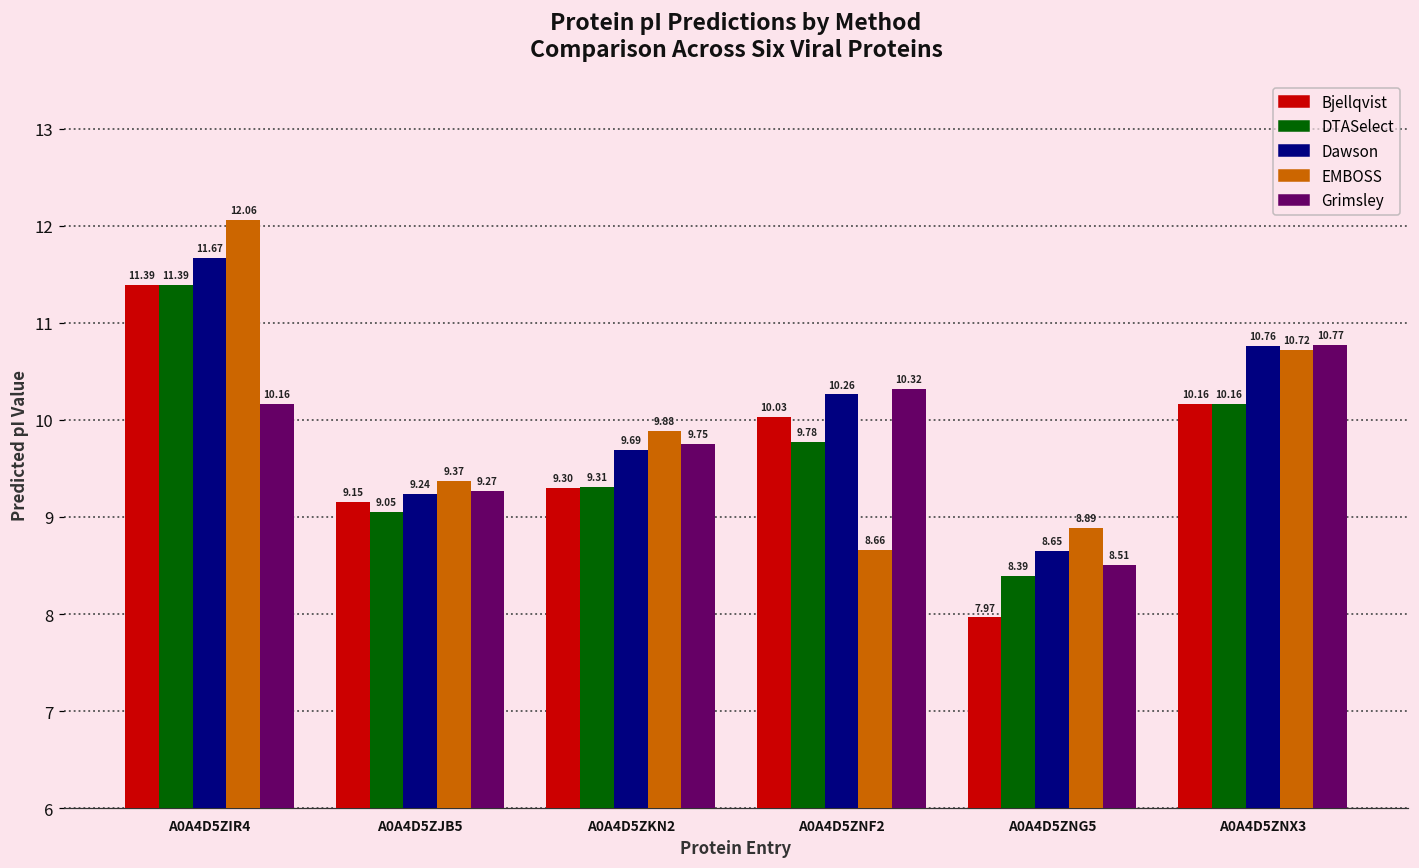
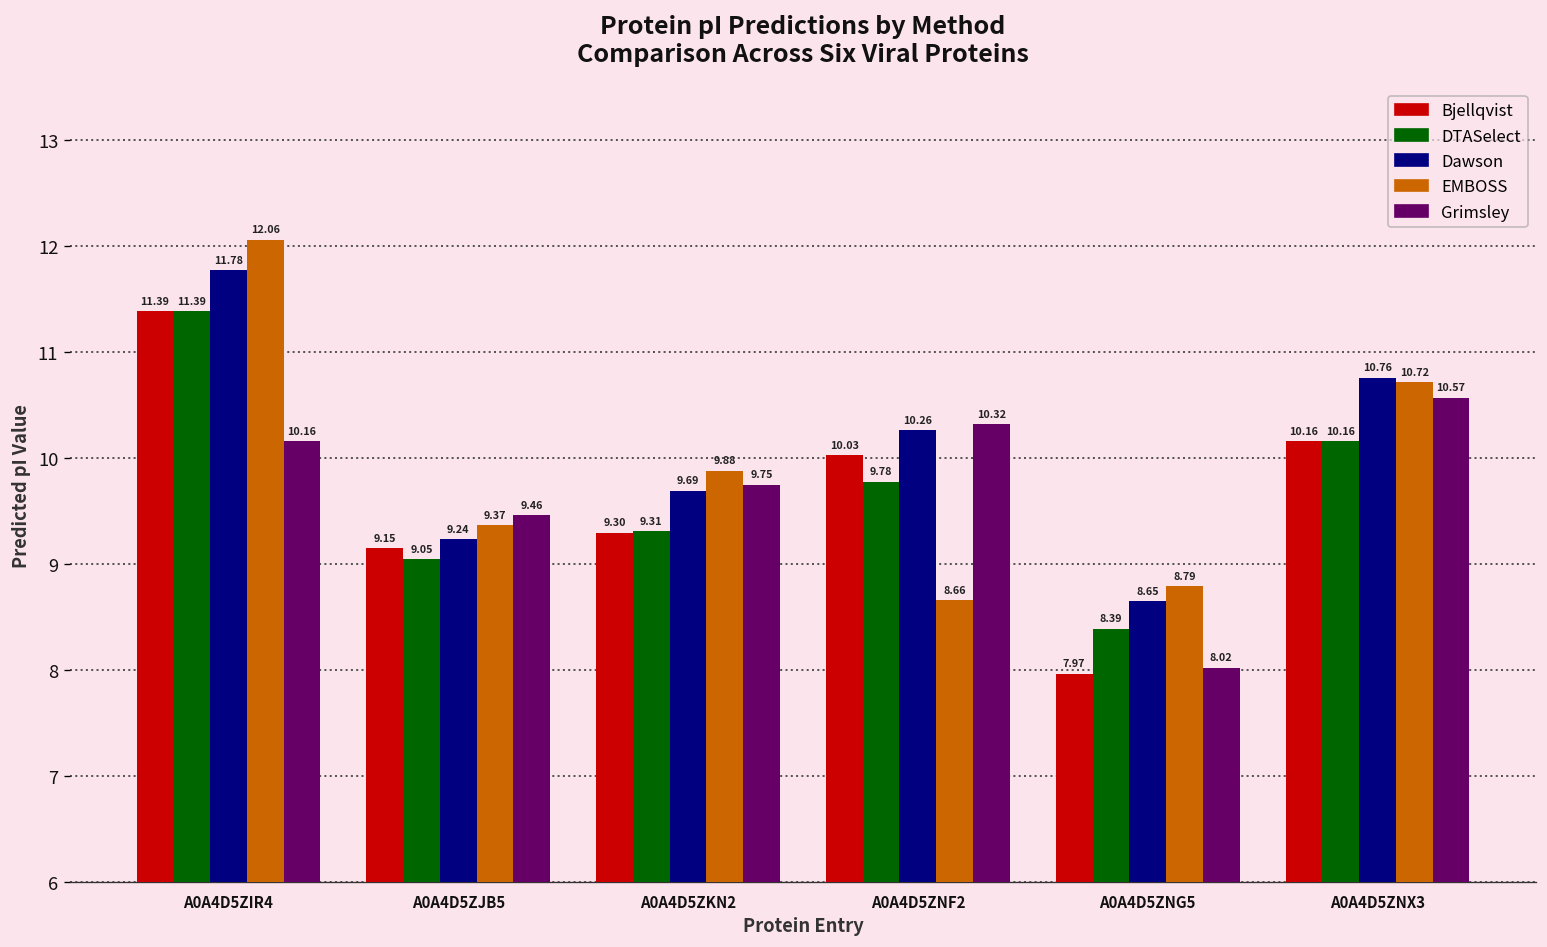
Dawson, A0A4D5ZIR4: 11.67 -> 11.78
Grimsley, A0A4D5ZJB5: 9.27 -> 9.46
EMBOSS, A0A4D5ZNG5: 8.89 -> 8.79
Grimsley, A0A4D5ZNG5: 8.51 -> 8.02
Grimsley, A0A4D5ZNX3: 10.77 -> 10.57
